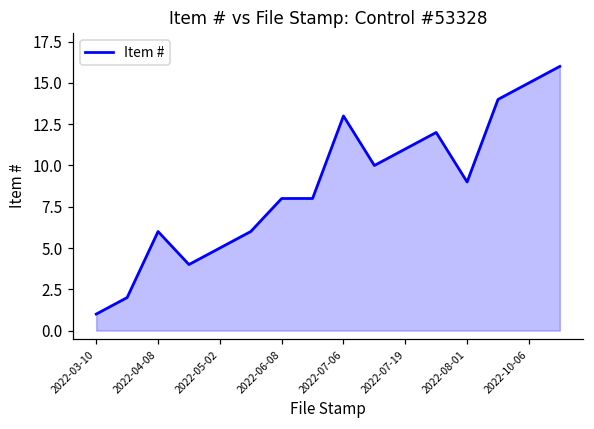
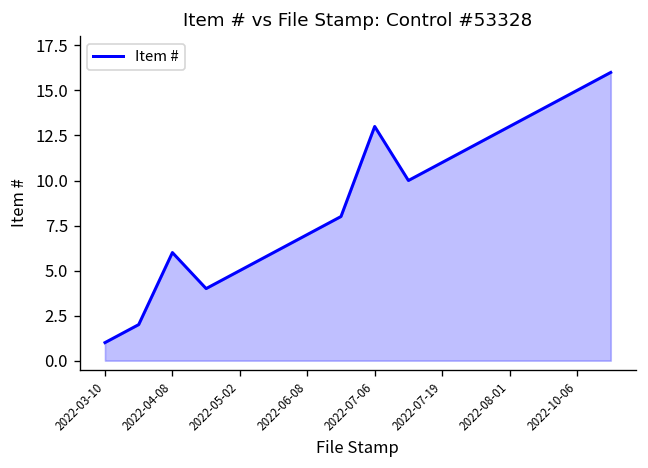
2022-06-08: 8 -> 7
2022-08-01: 9 -> 13
